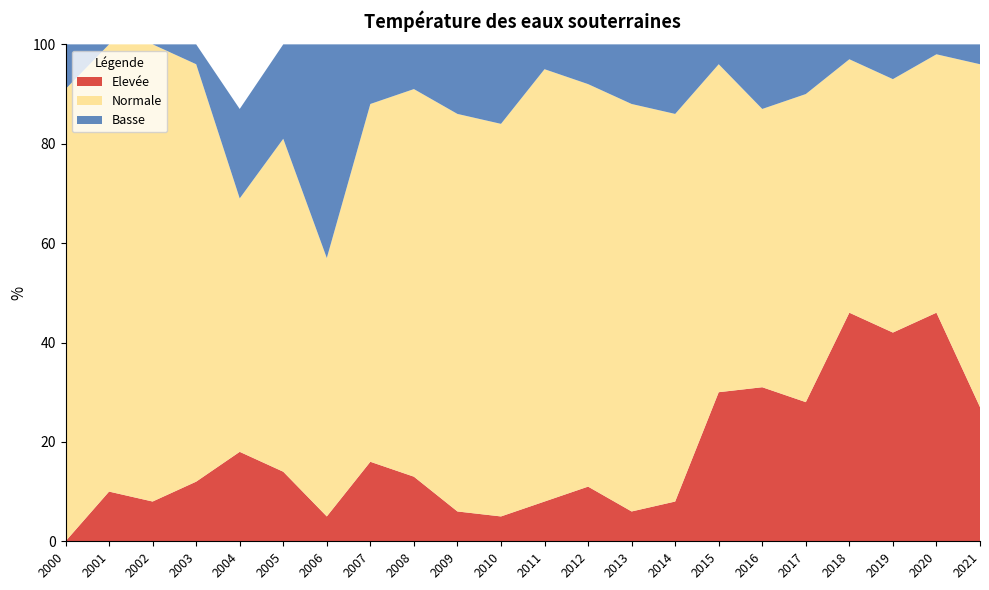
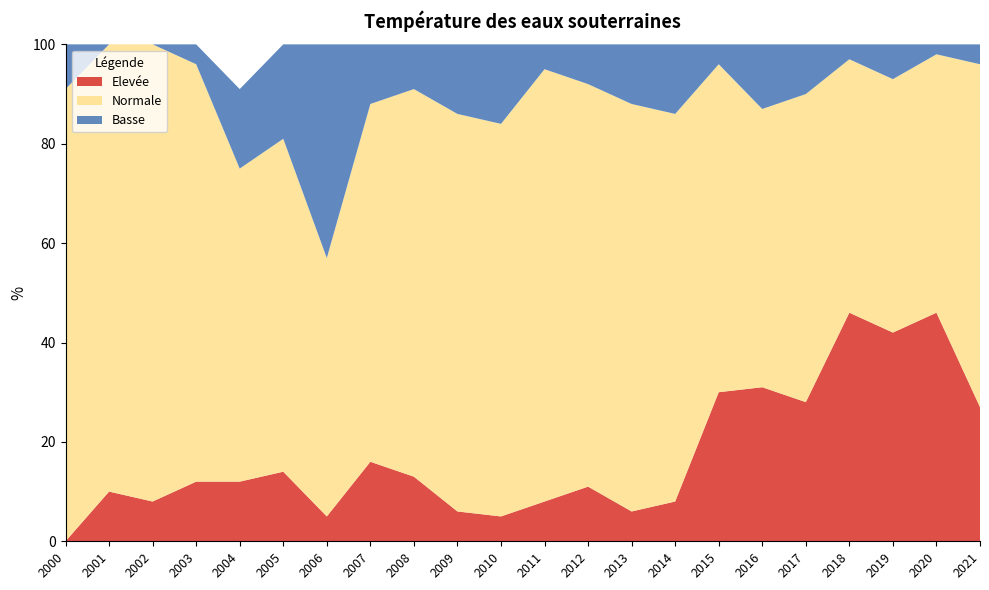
Elevée, 2004: 18 -> 12
Normale, 2004: 51 -> 63
Basse, 2004: 18 -> 16
